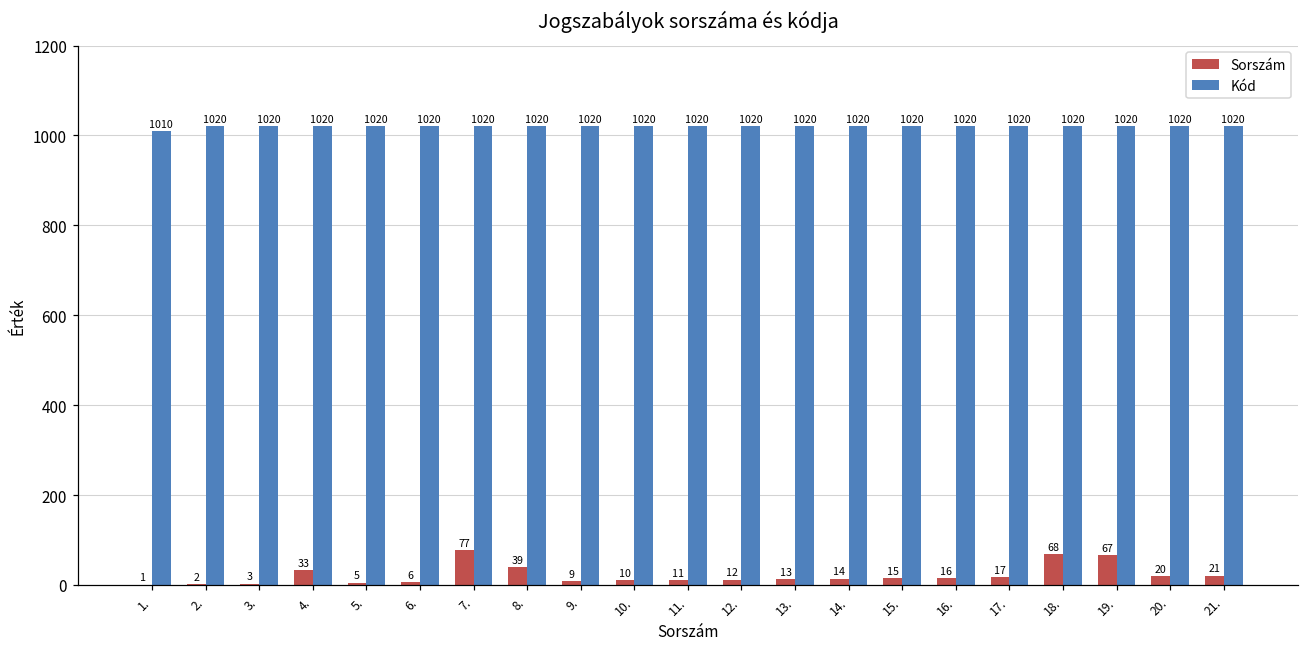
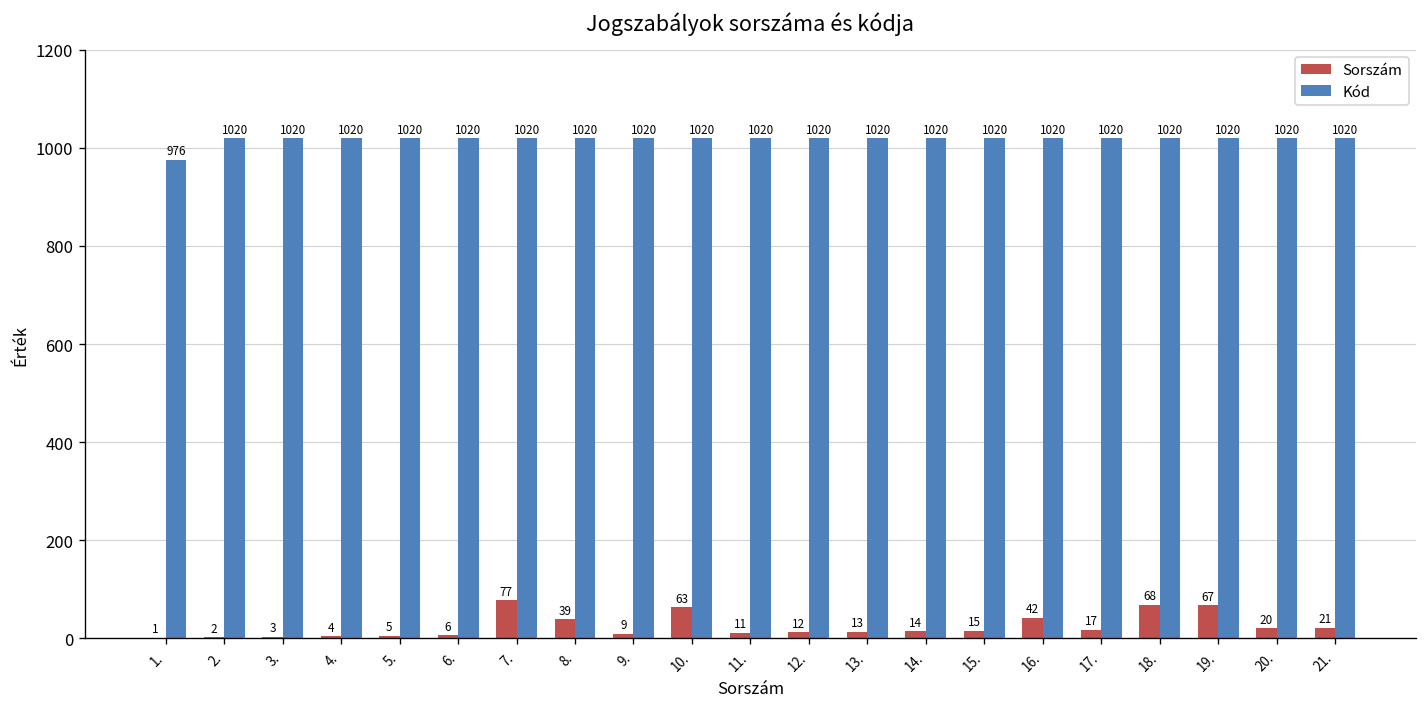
Kód, 1.: 1010 -> 976
Sorszám, 4.: 33 -> 4
Sorszám, 10.: 10 -> 63
Sorszám, 16.: 16 -> 42
